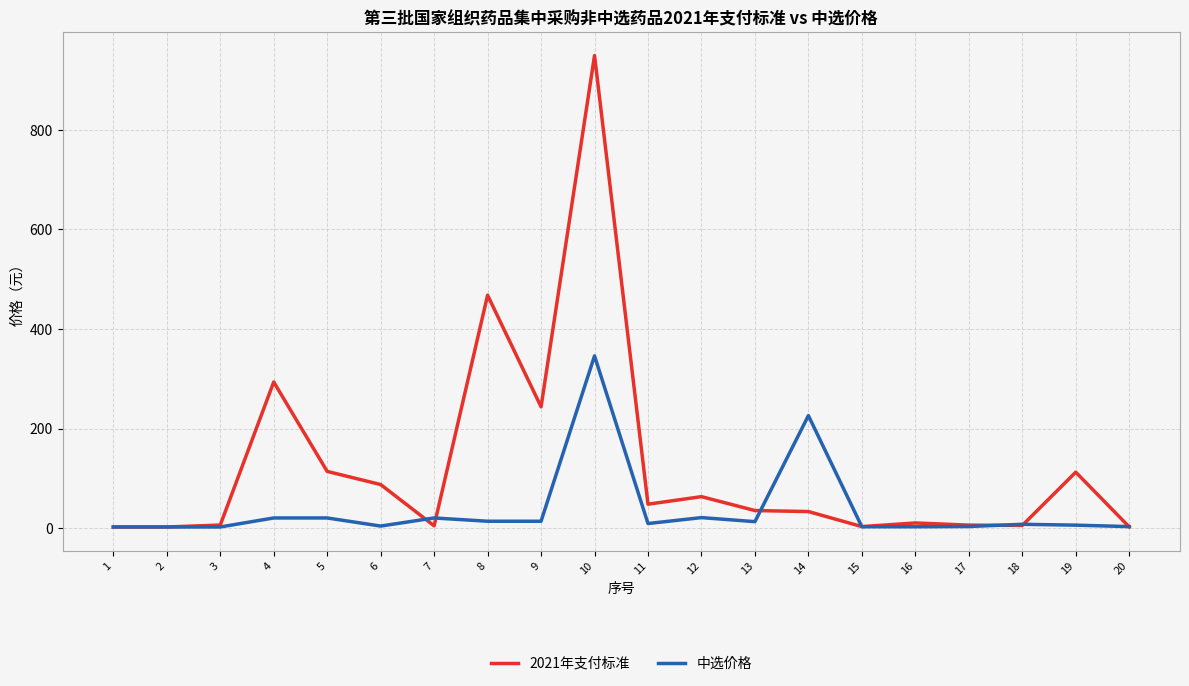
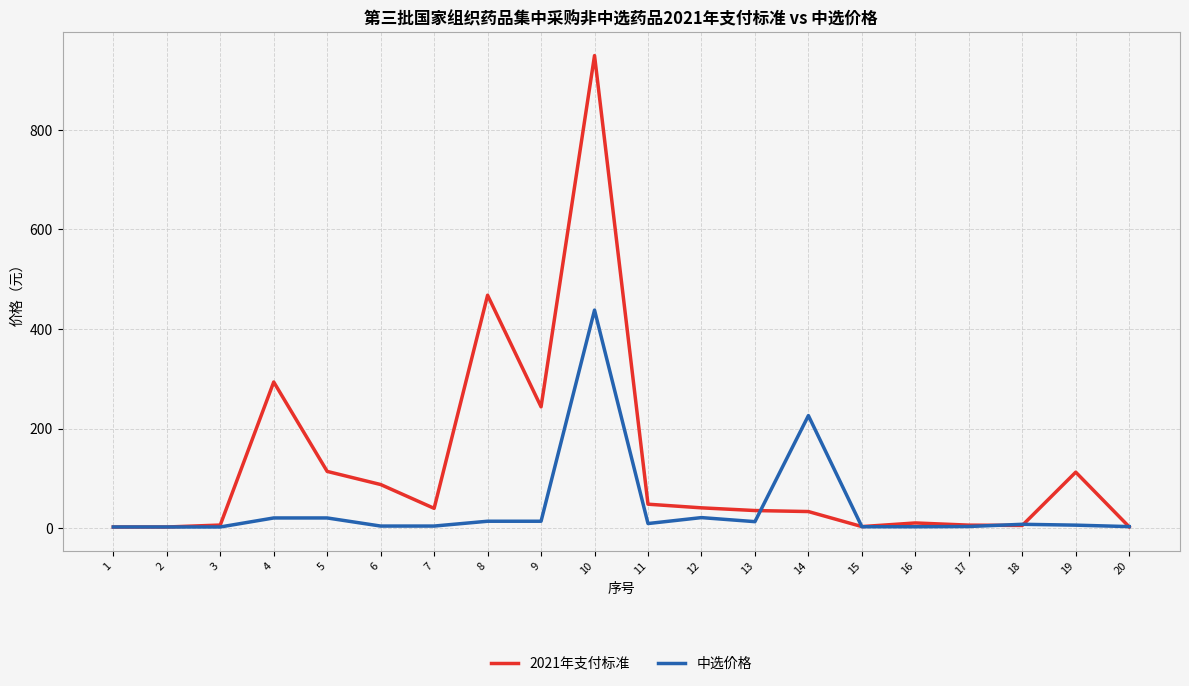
2021年支付标准, 7: 0 -> 40
中选价格, 7: 20 -> 0
中选价格, 10: 350 -> 440
2021年支付标准, 12: 60 -> 40
